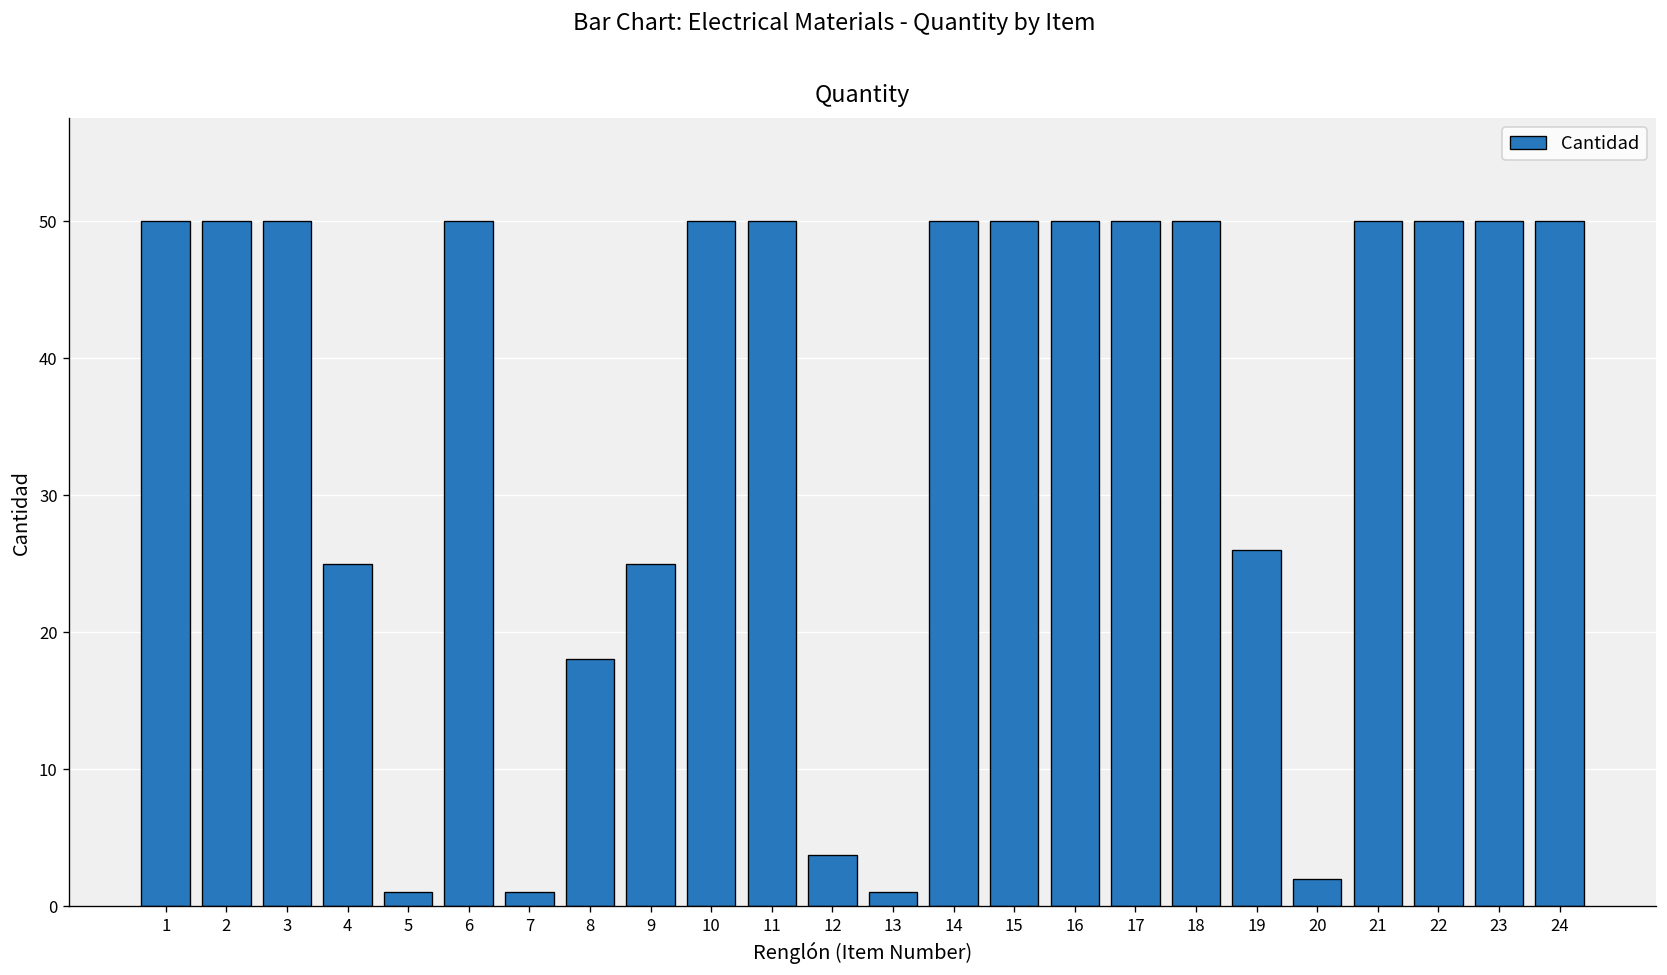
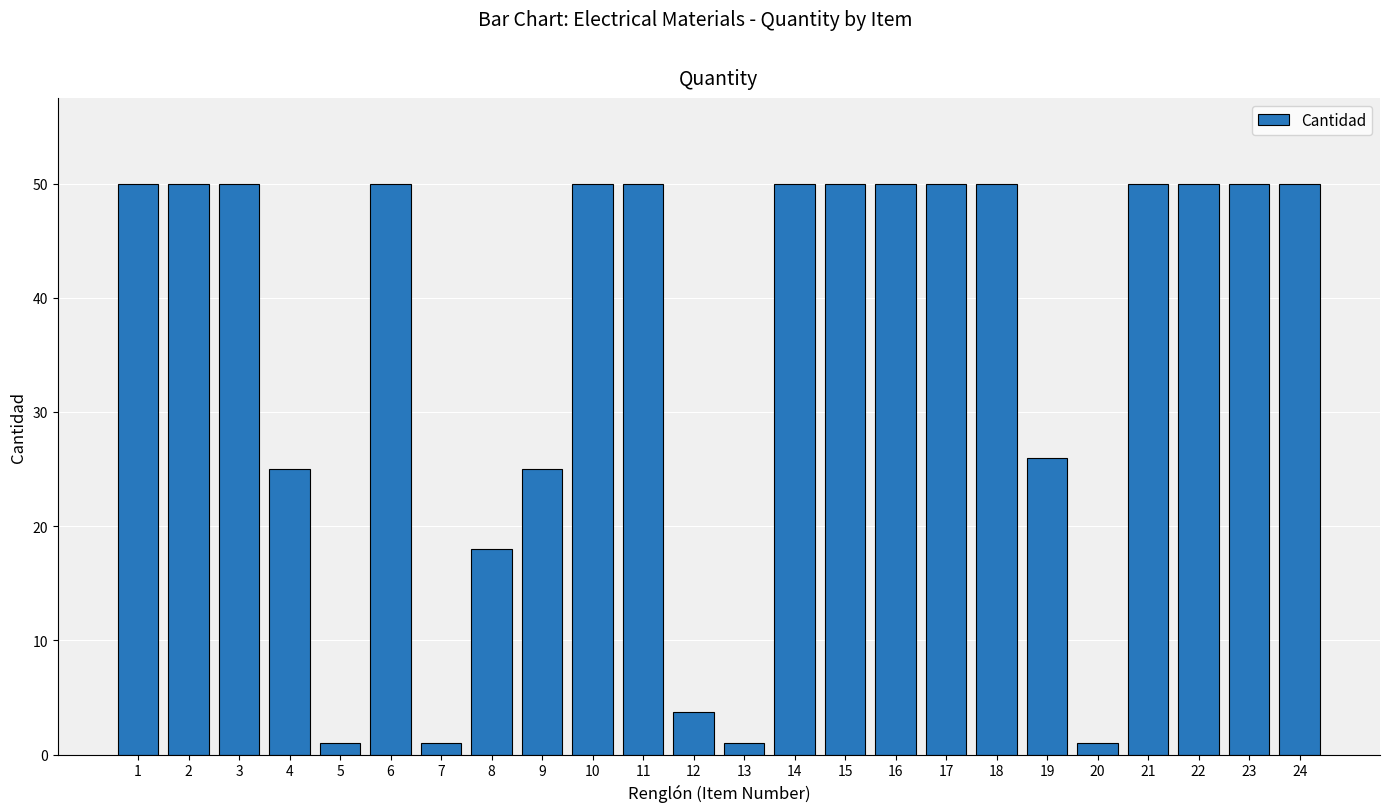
20: 2 -> 1
